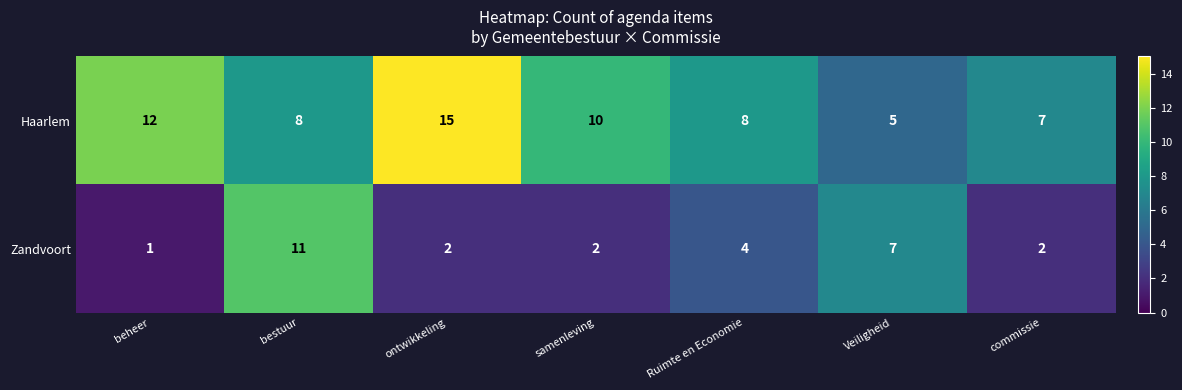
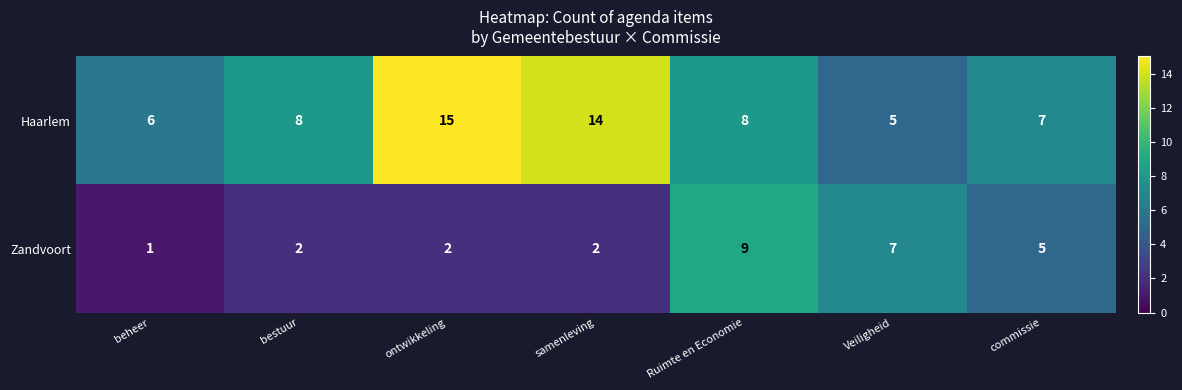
Haarlem, beheer: 12 -> 6
Haarlem, samenleving: 10 -> 14
Zandvoort, bestuur: 11 -> 2
Zandvoort, Ruimte en Economie: 4 -> 9
Zandvoort, commissie: 2 -> 5
